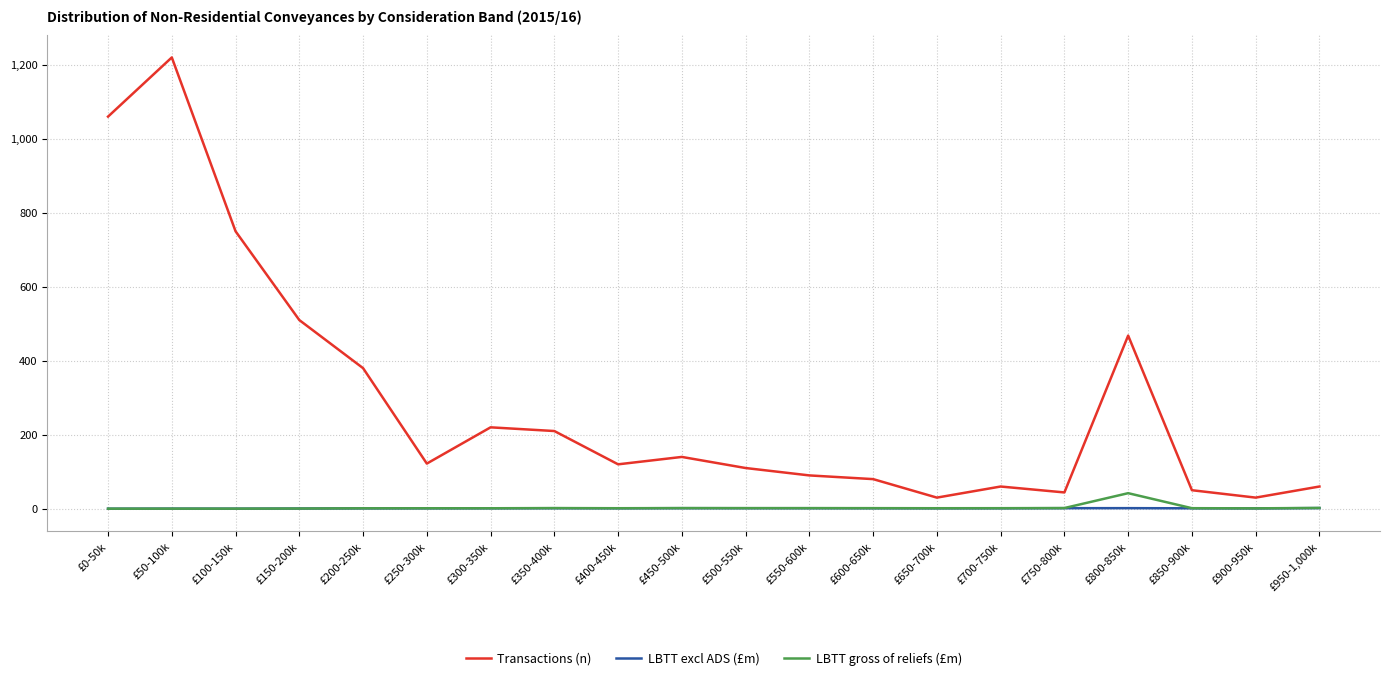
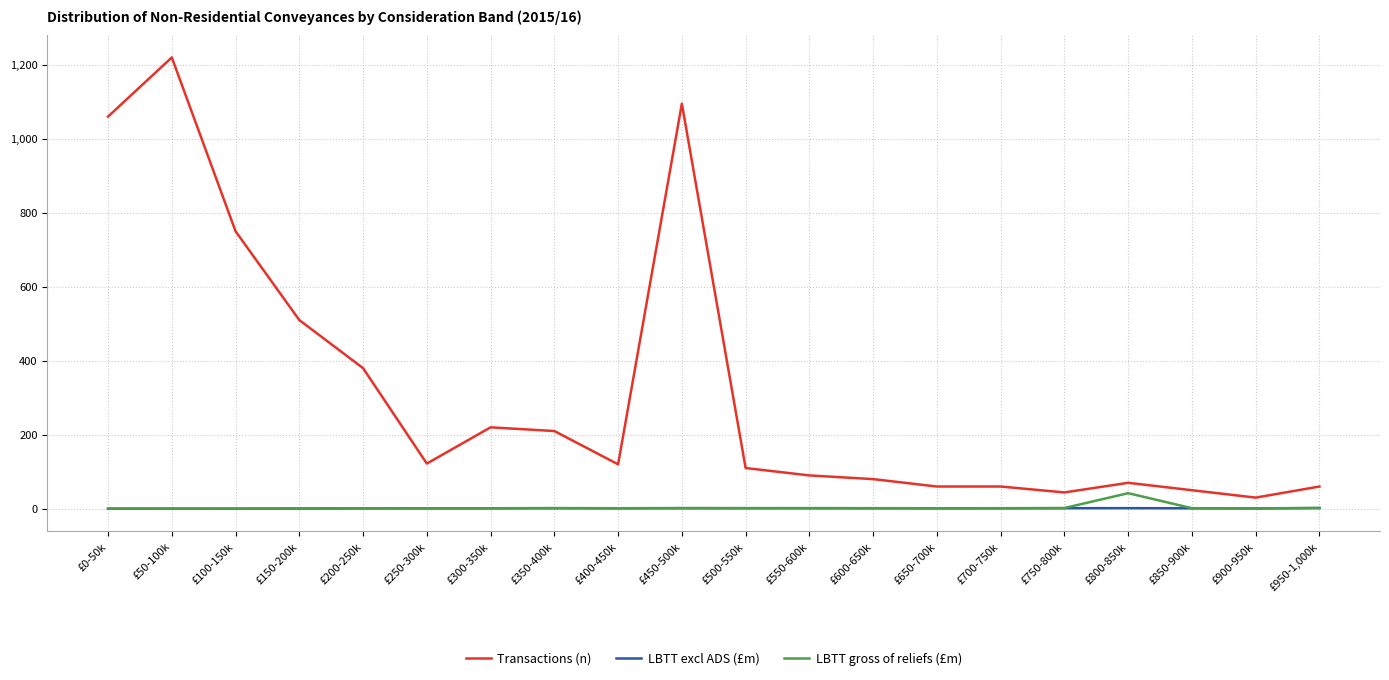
Transactions (n), £450-500k: 140 -> 1,100
Transactions (n), £650-700k: 30 -> 60
Transactions (n), £800-850k: 470 -> 70
